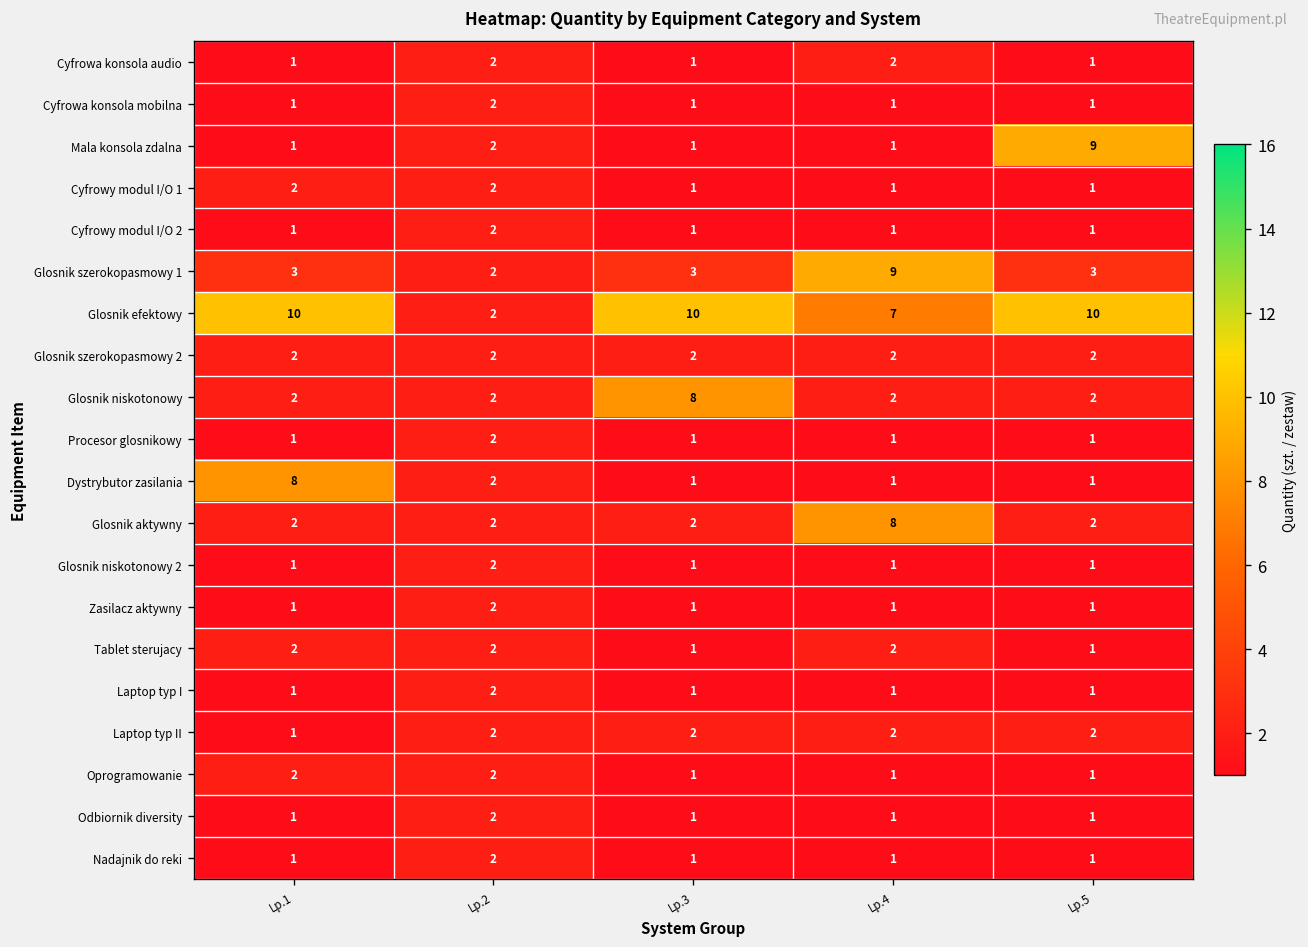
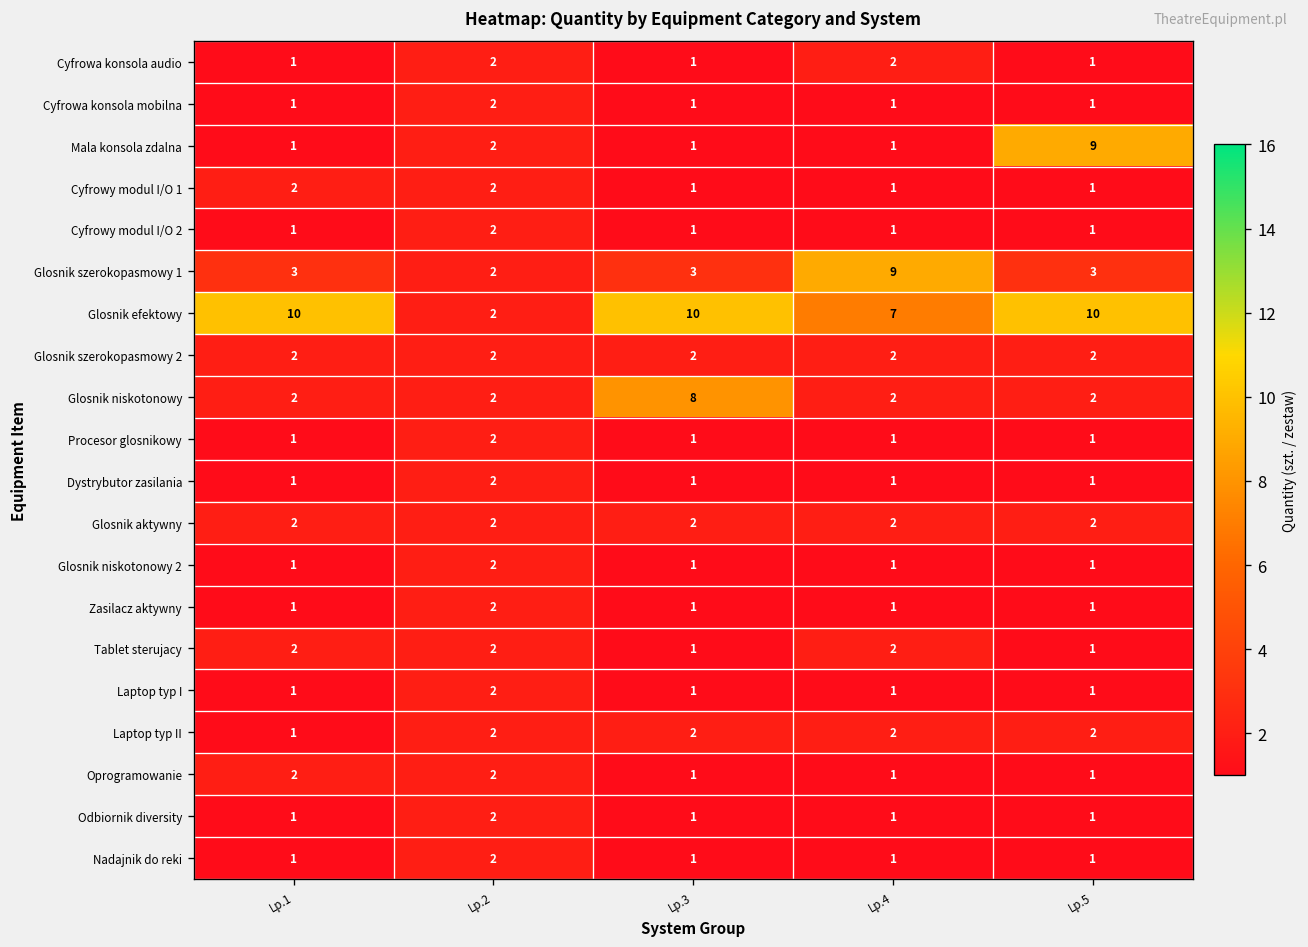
Dystrybutor zasilania, Lp.1: 8 -> 1
Glosnik aktywny, Lp.4: 8 -> 2
